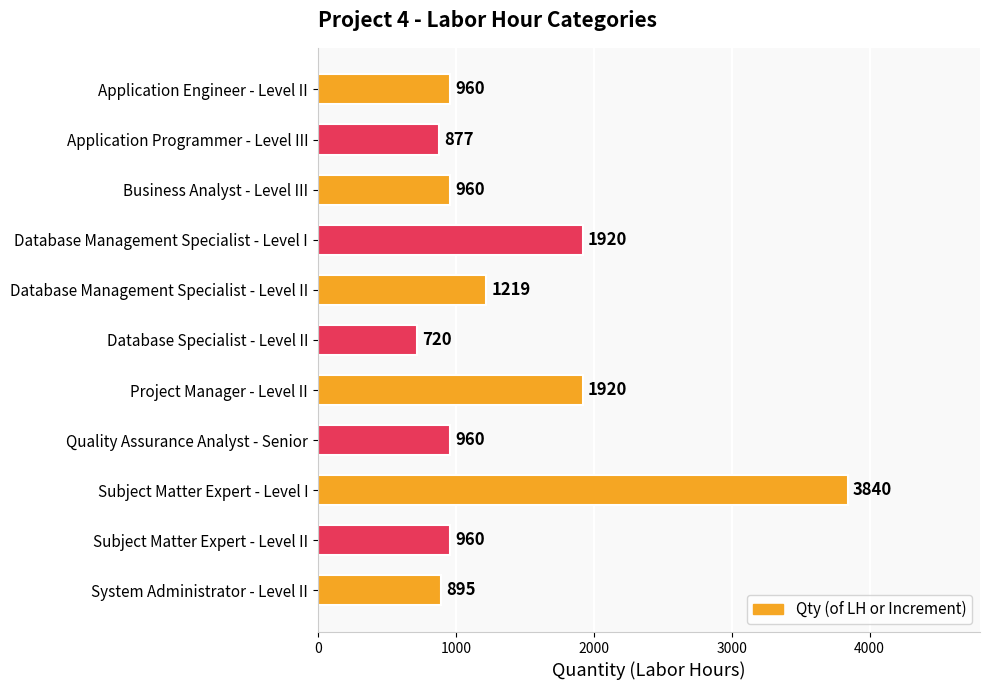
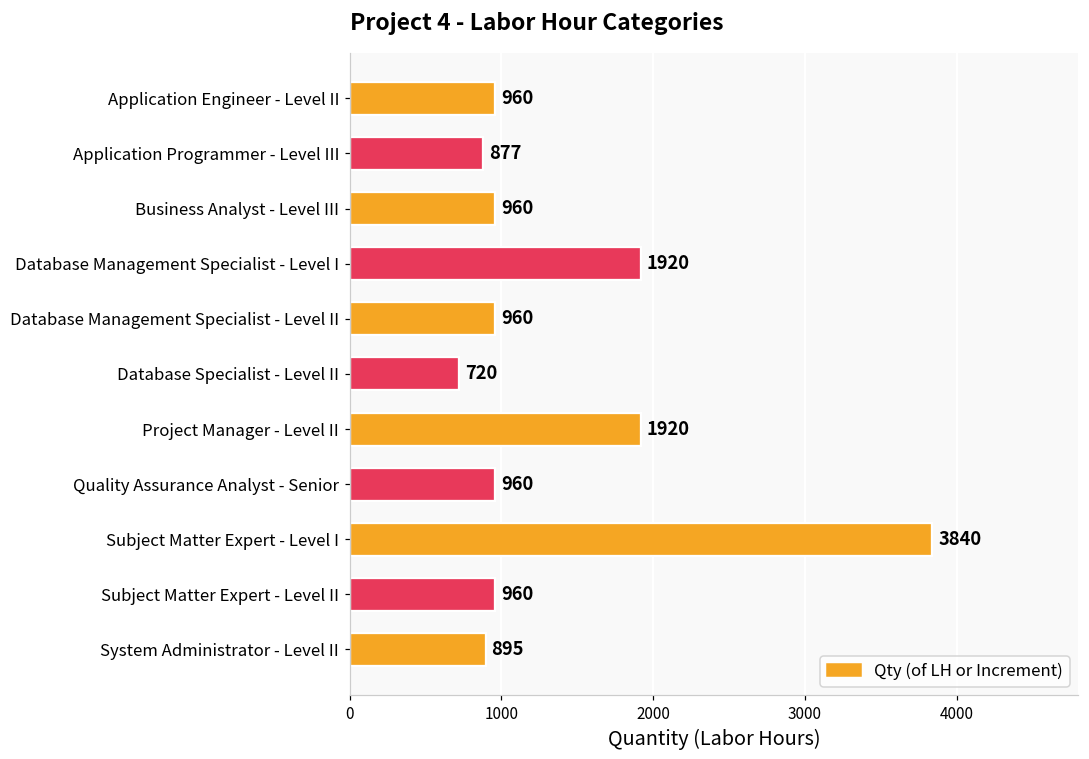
Database Management Specialist - Level II: 1219 -> 960
